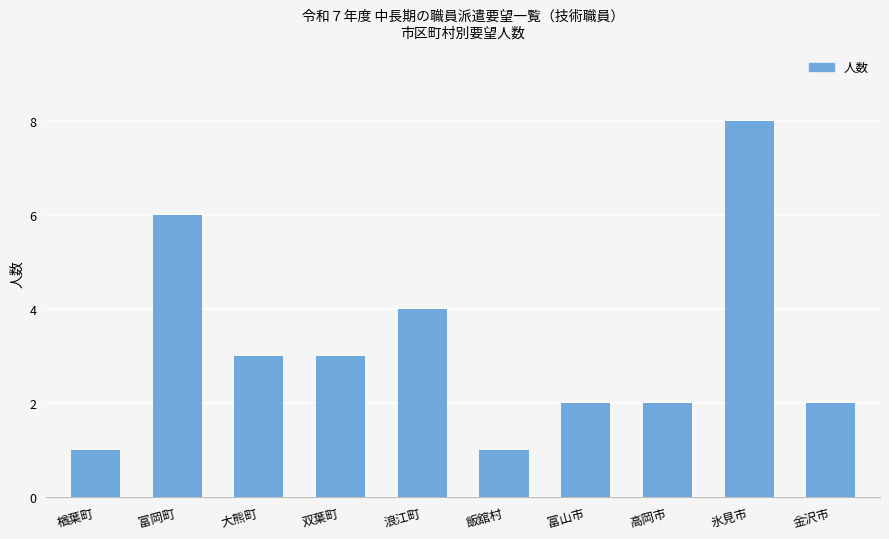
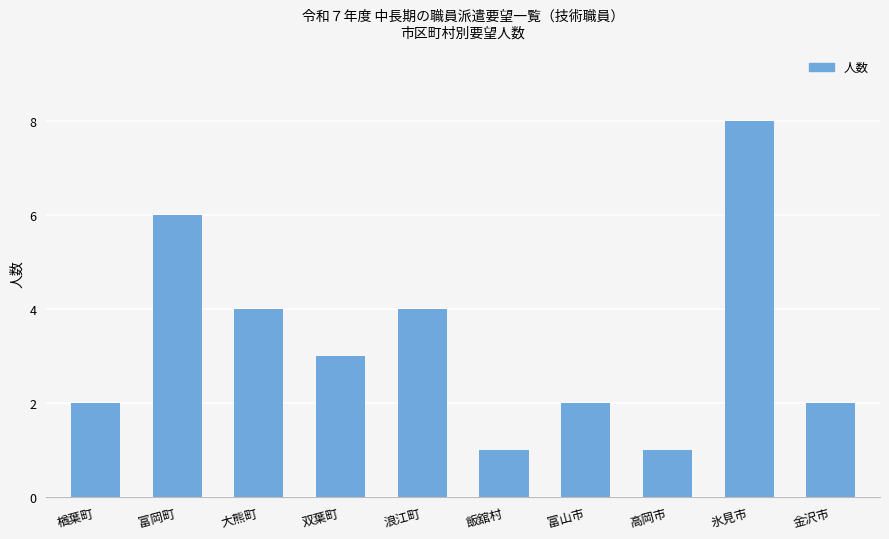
楢葉町: 1 -> 2
大熊町: 3 -> 4
高岡市: 2 -> 1
